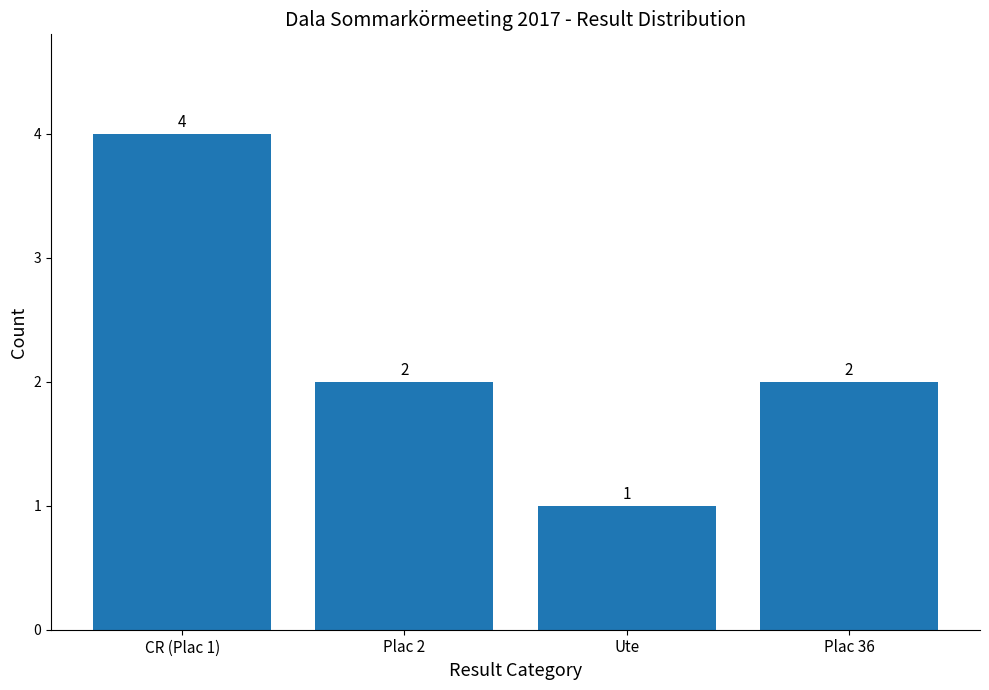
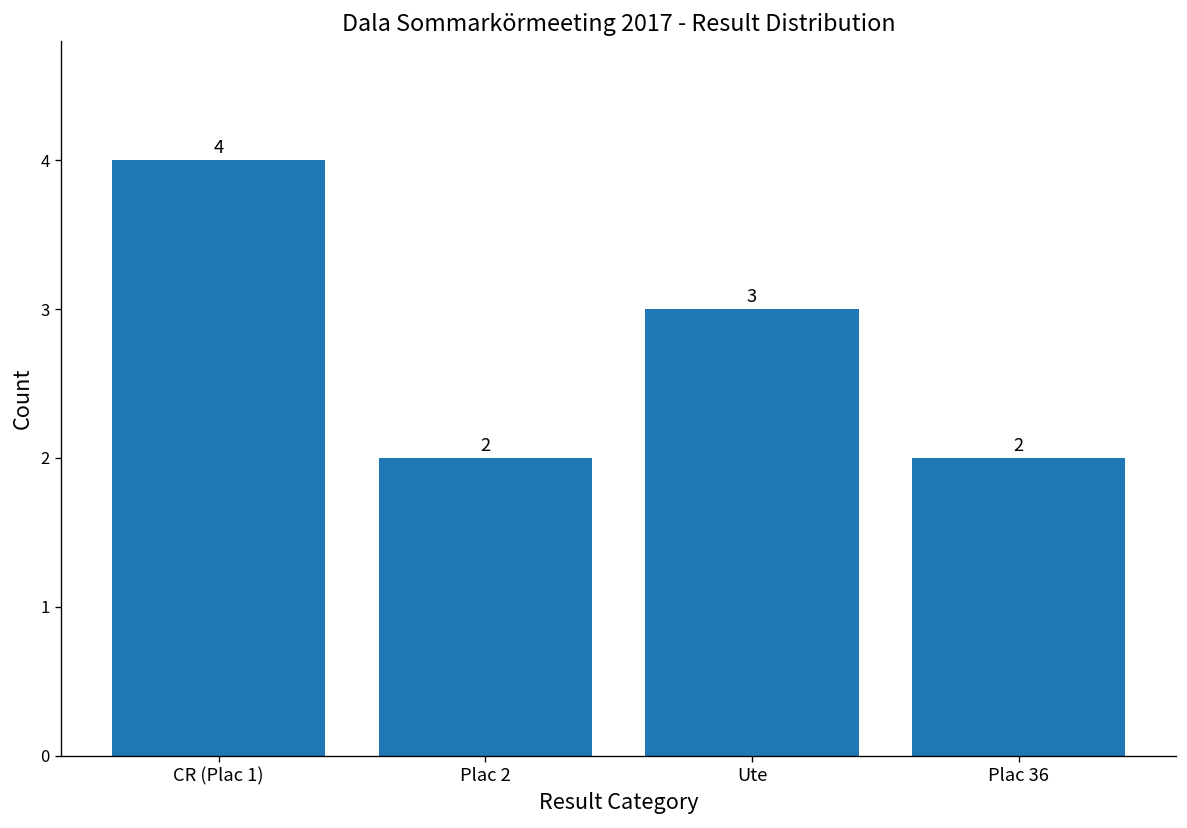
Ute: 1 -> 3
